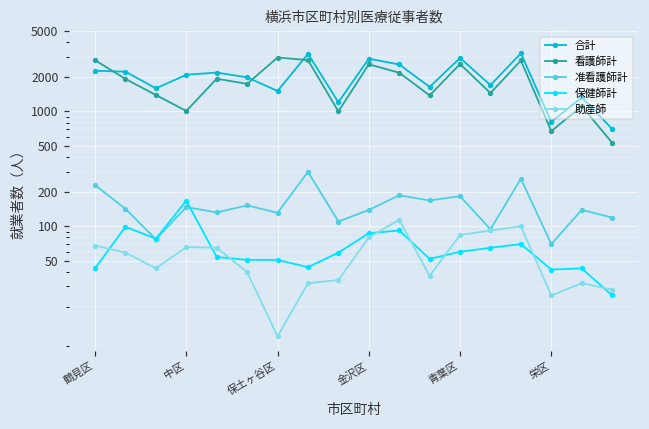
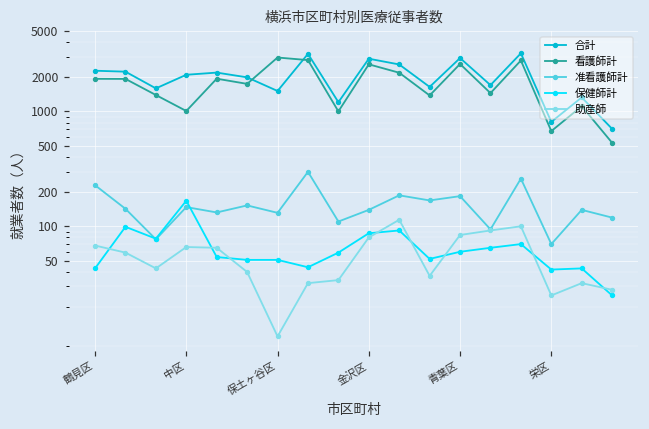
看護師計, 鶴見区: 2800 -> 1900
